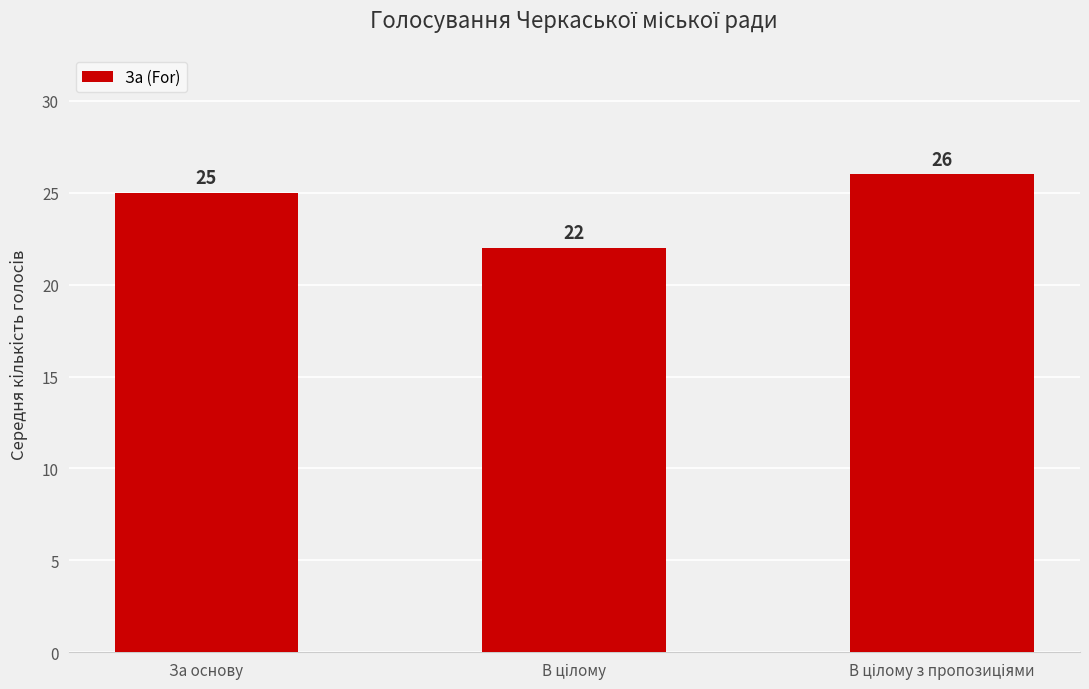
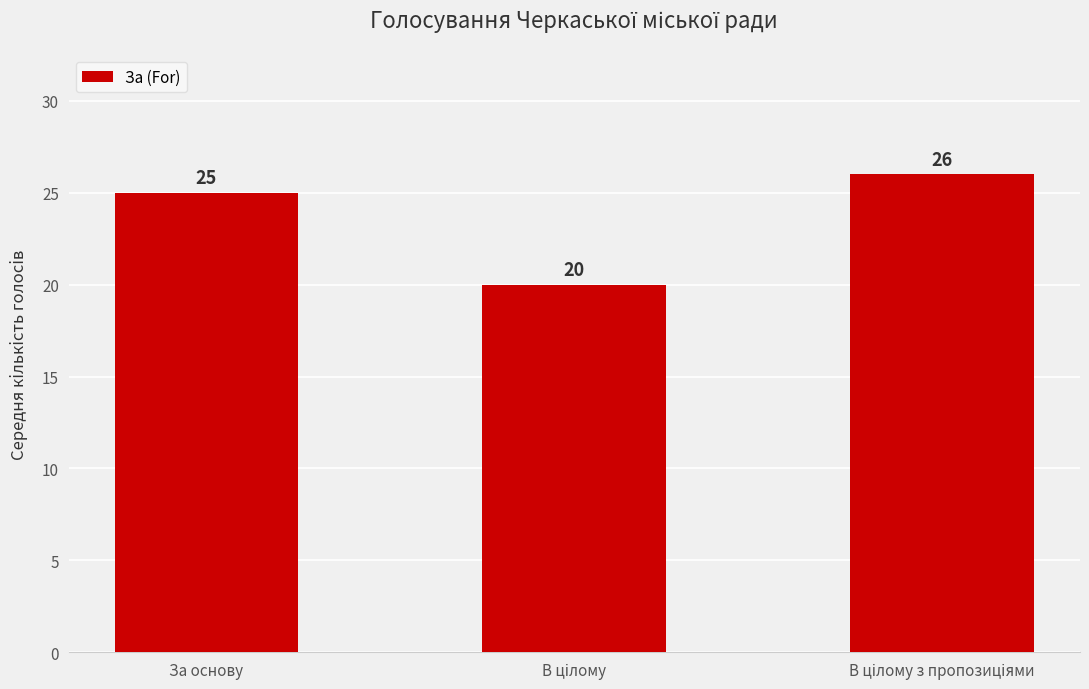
В цілому: 22 -> 20
